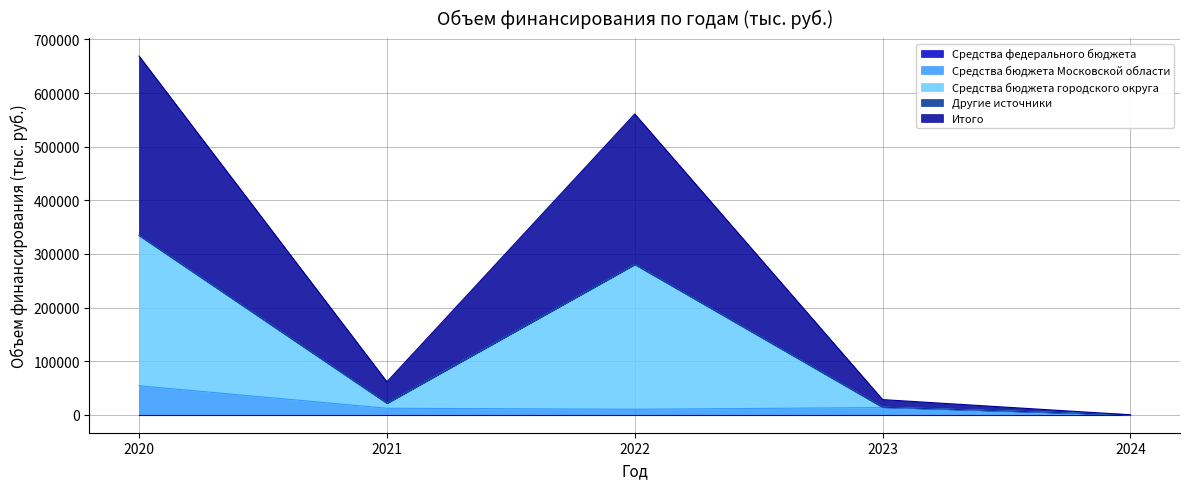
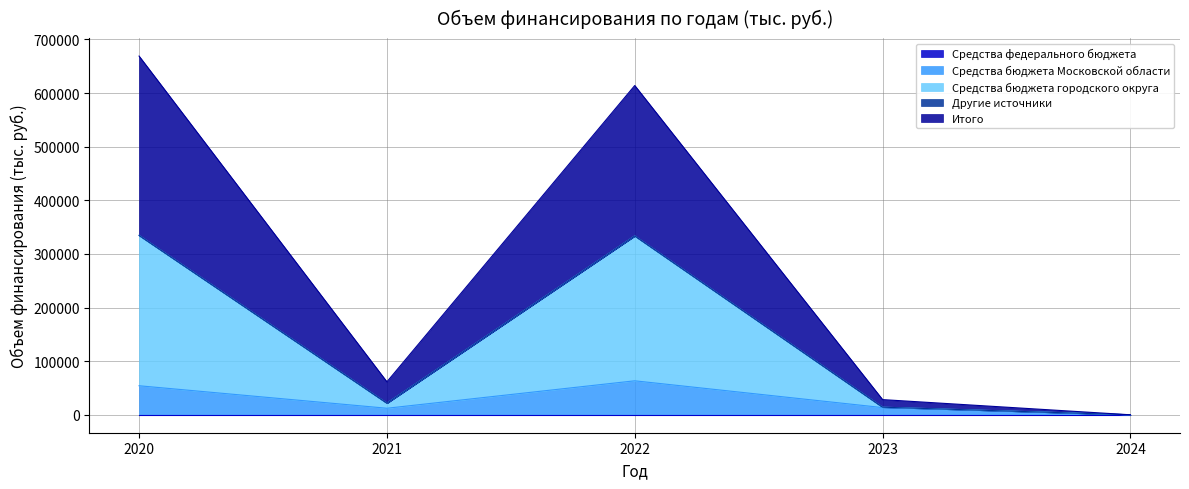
Средства бюджета Московской области, 2022: 10000 -> 60000
